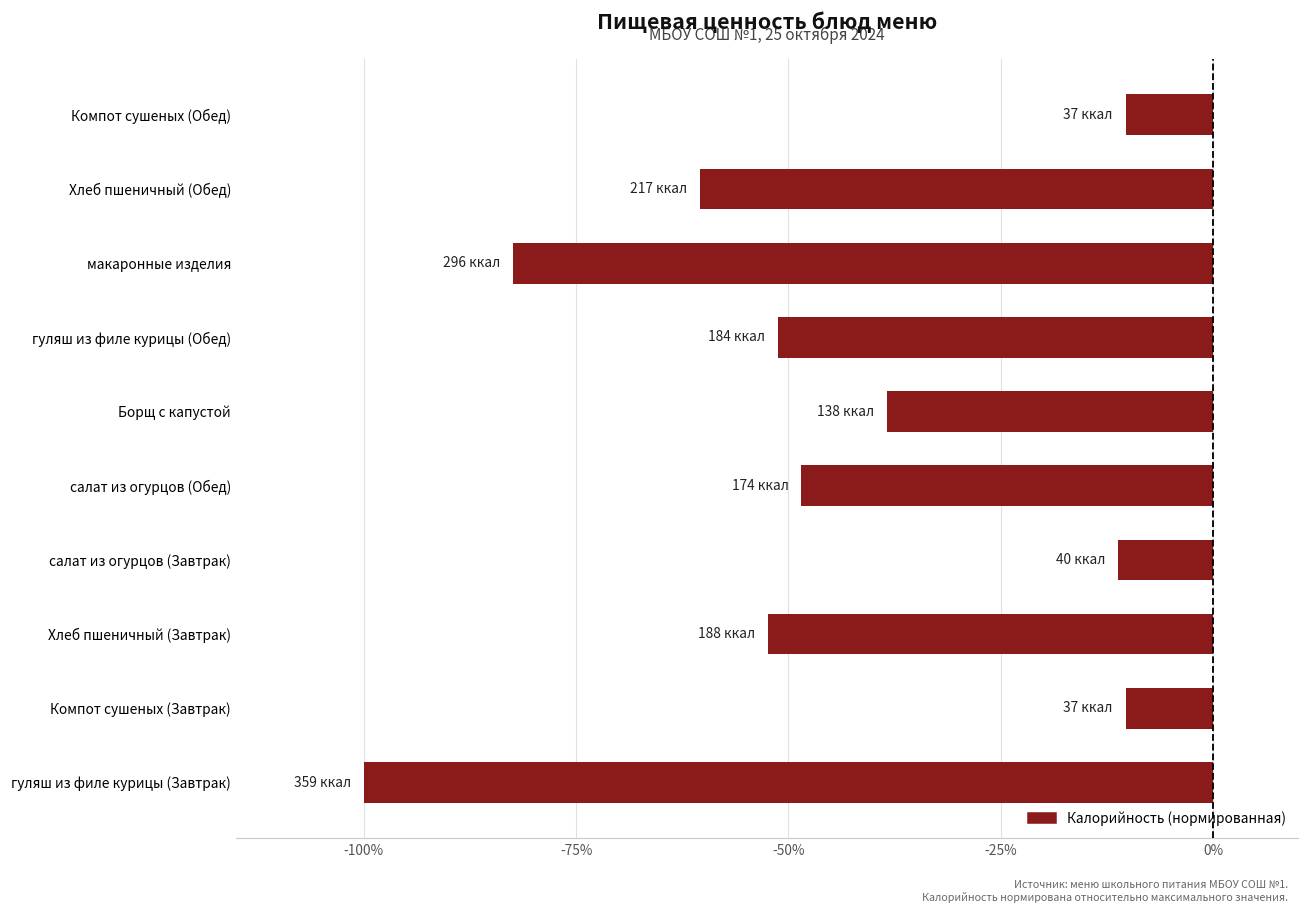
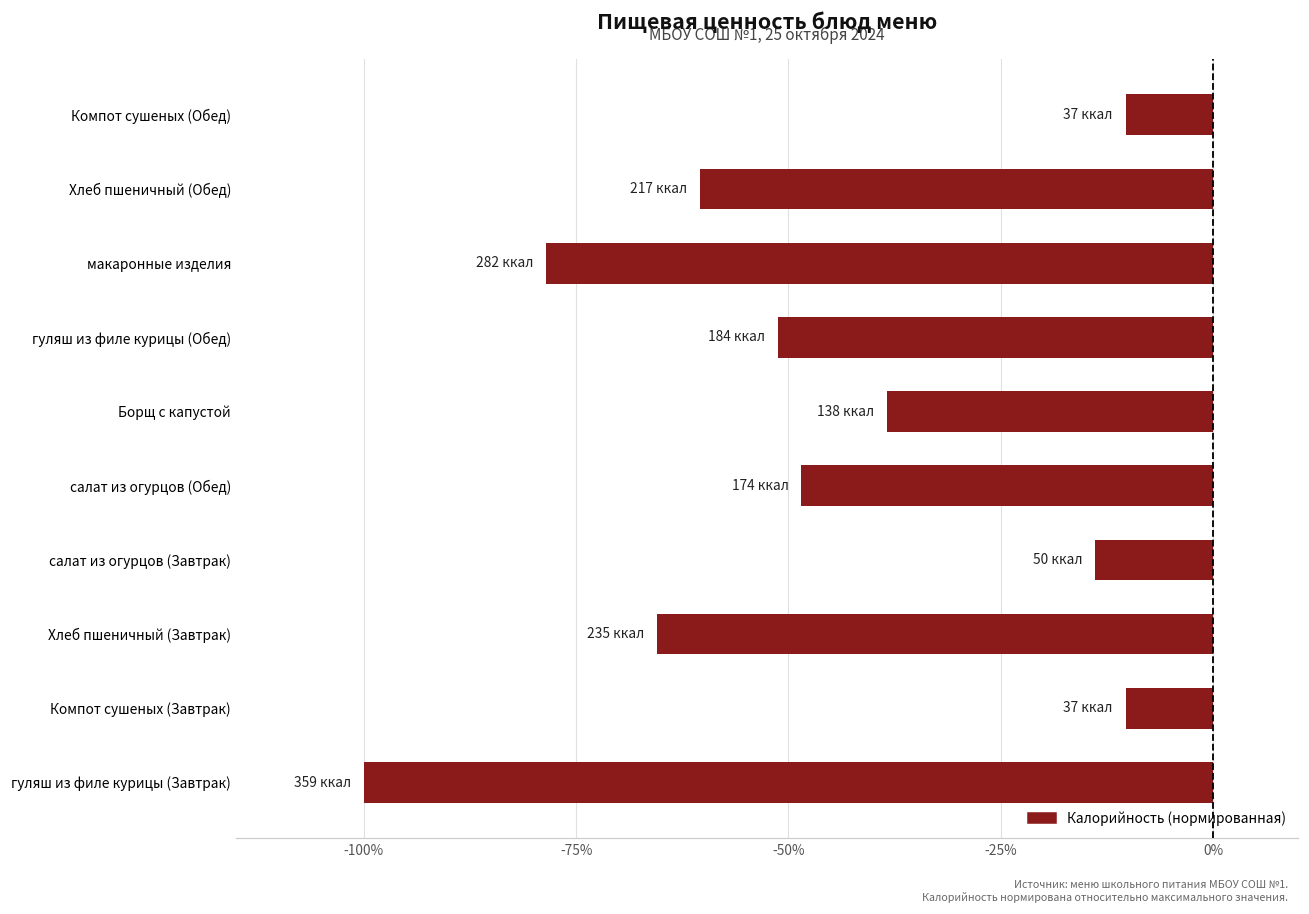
макаронные изделия: 296 -> 282
салат из огурцов (Завтрак): 40 -> 50
Хлеб пшеничный (Завтрак): 188 -> 235
